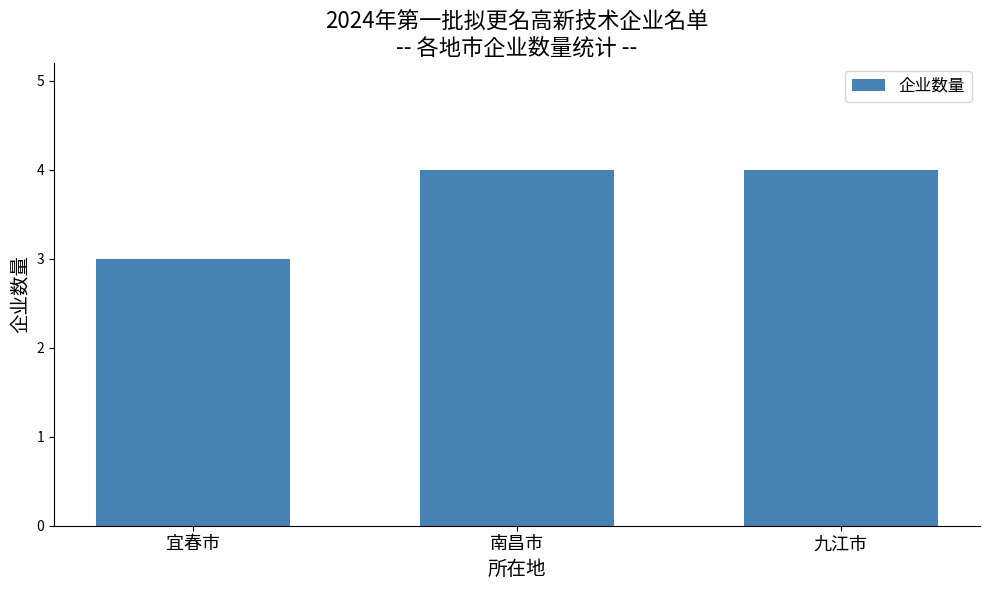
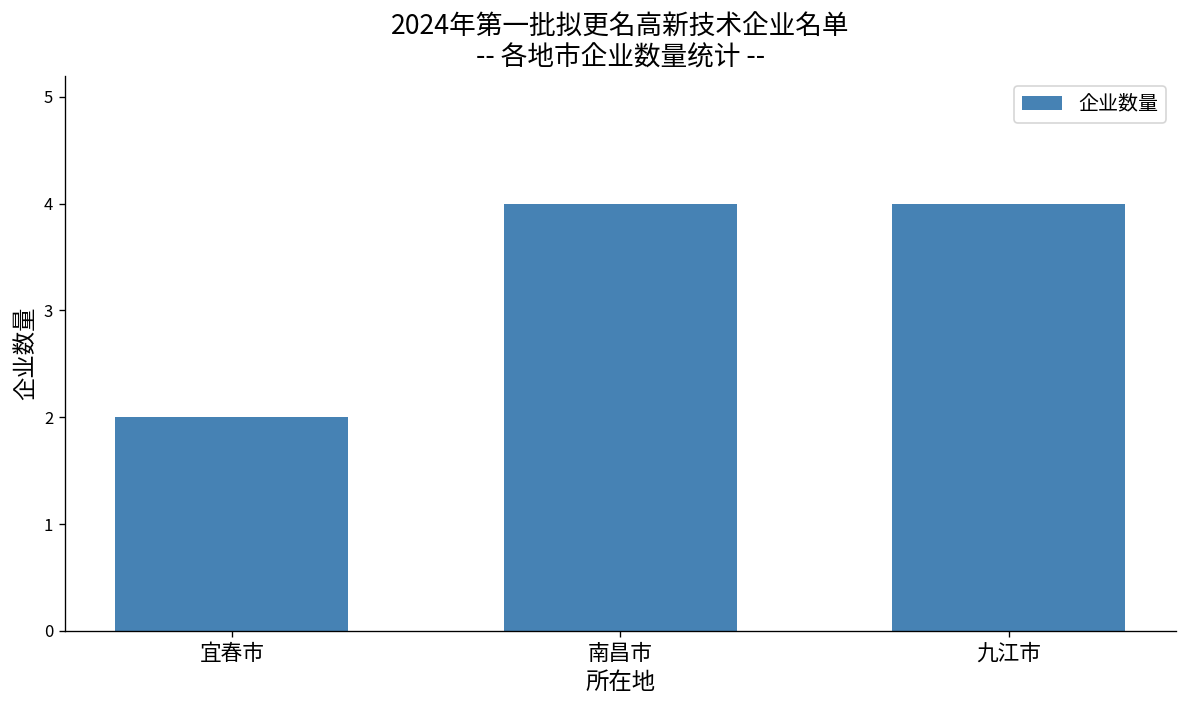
宜春市: 3 -> 2
